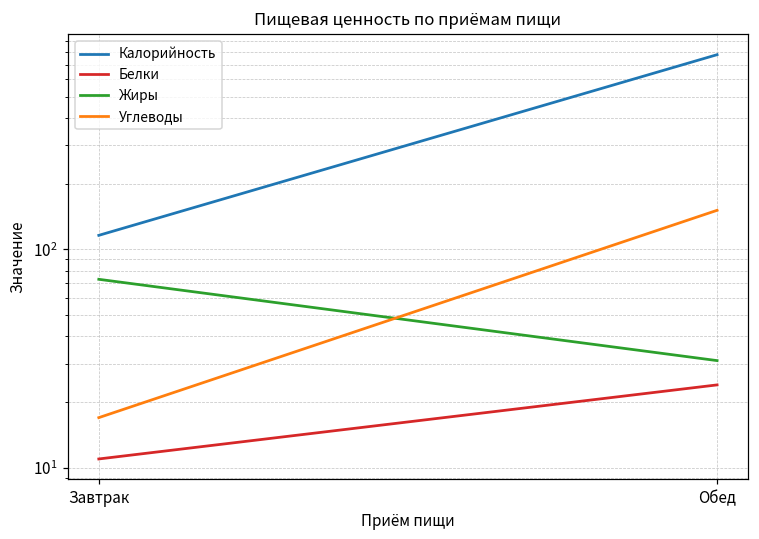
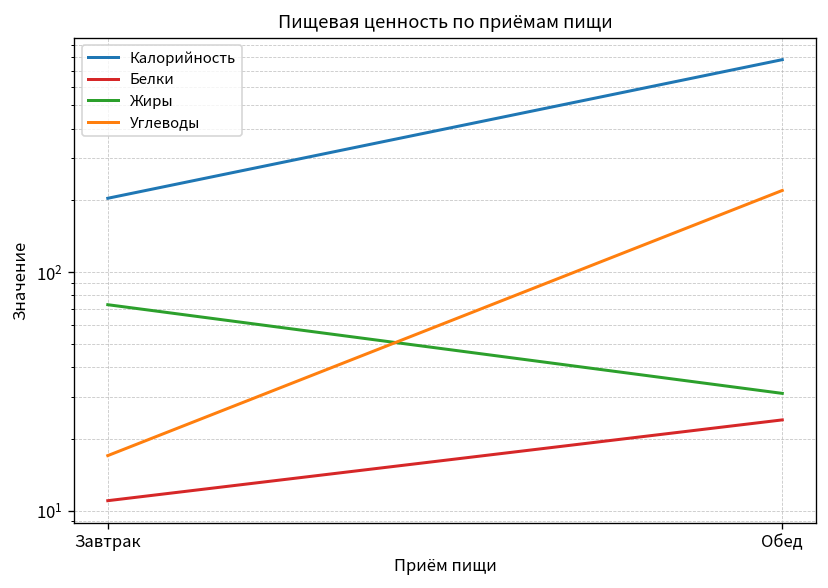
Калорийность, Завтрак: 120 -> 200
Углеводы, Обед: 150 -> 220
